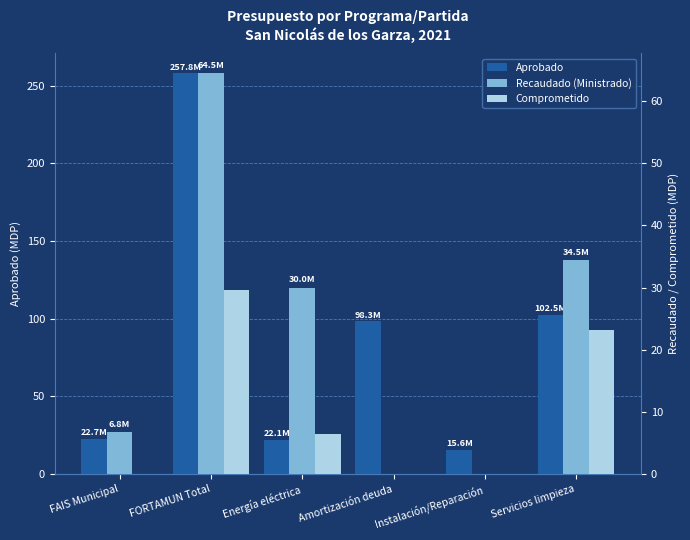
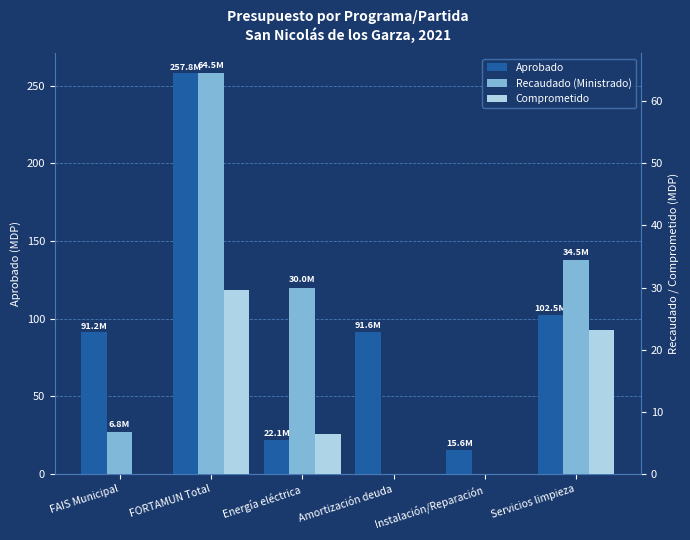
Aprobado, FAIS Municipal: 22.7M -> 91.2M
Aprobado, Amortización deuda: 98.3M -> 91.6M
